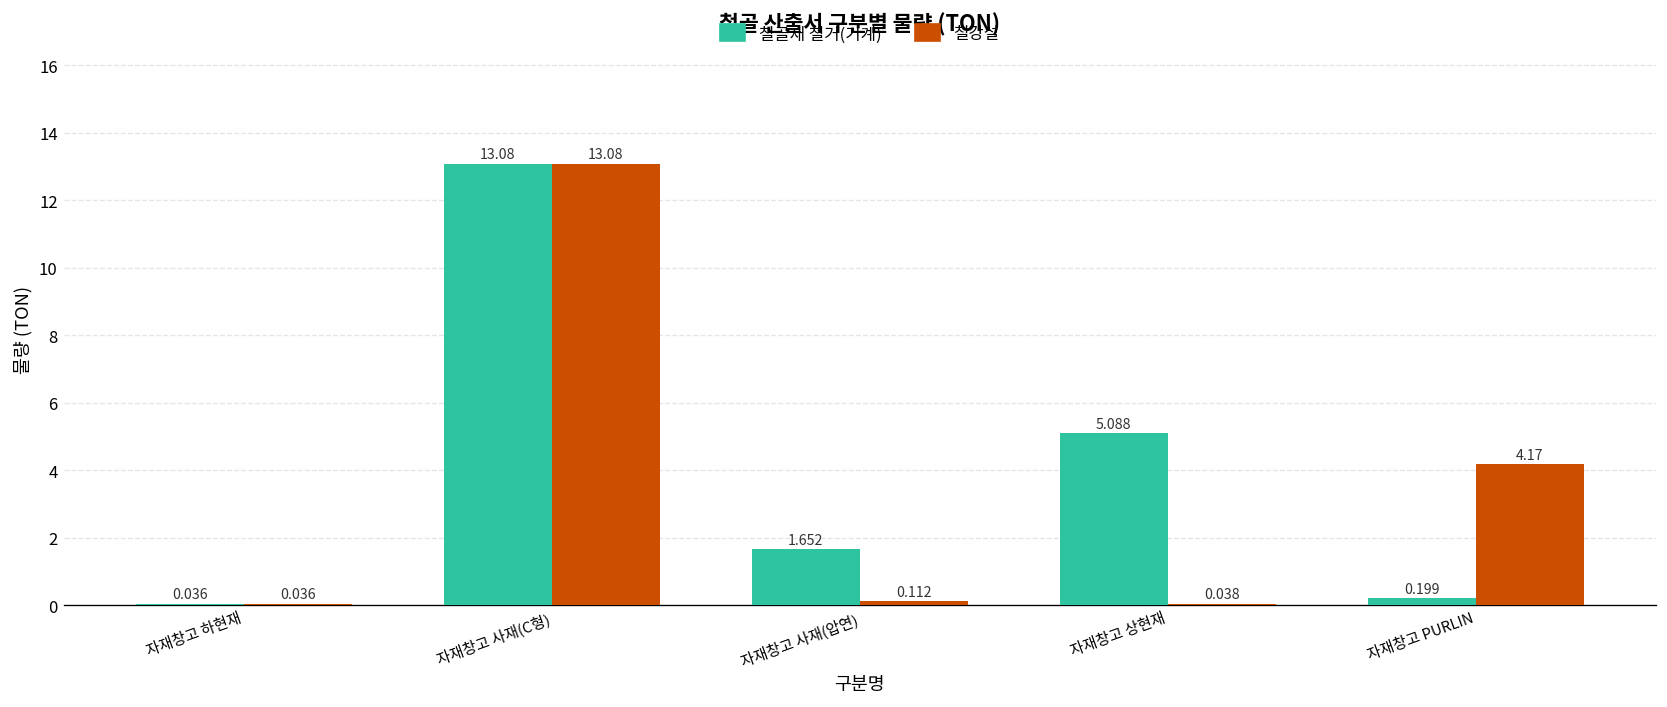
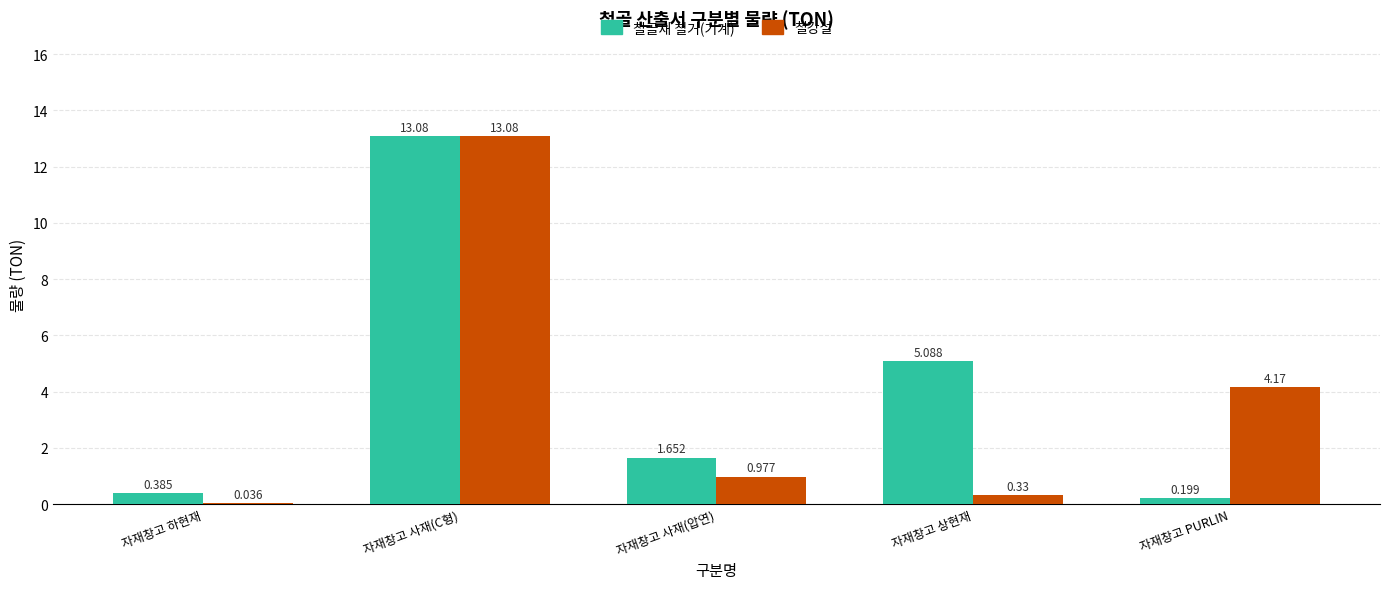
철골재 철거(기계), 자재창고 하현재: 0.036 -> 0.385
철강설, 자재창고 사재(압연): 0.112 -> 0.977
철강설, 자재창고 상현재: 0.038 -> 0.33
